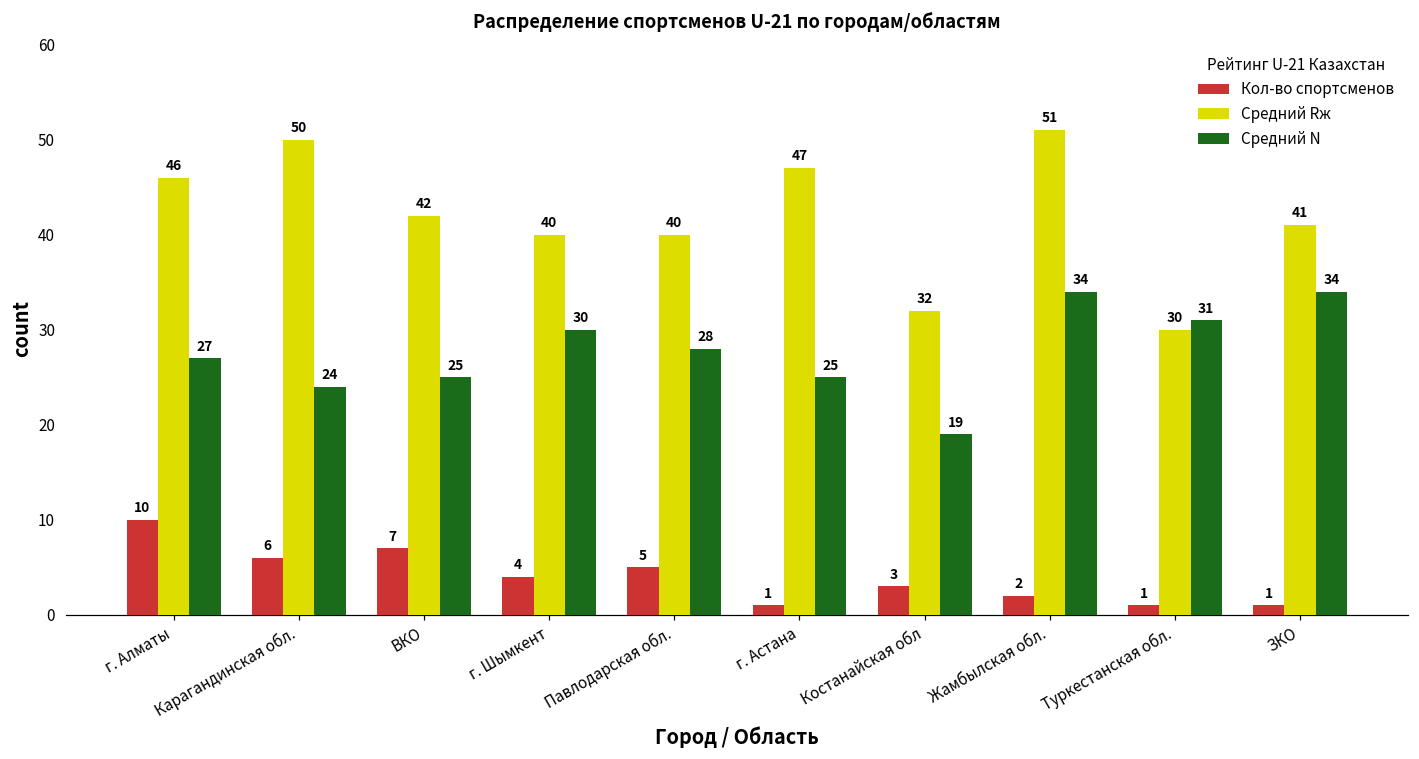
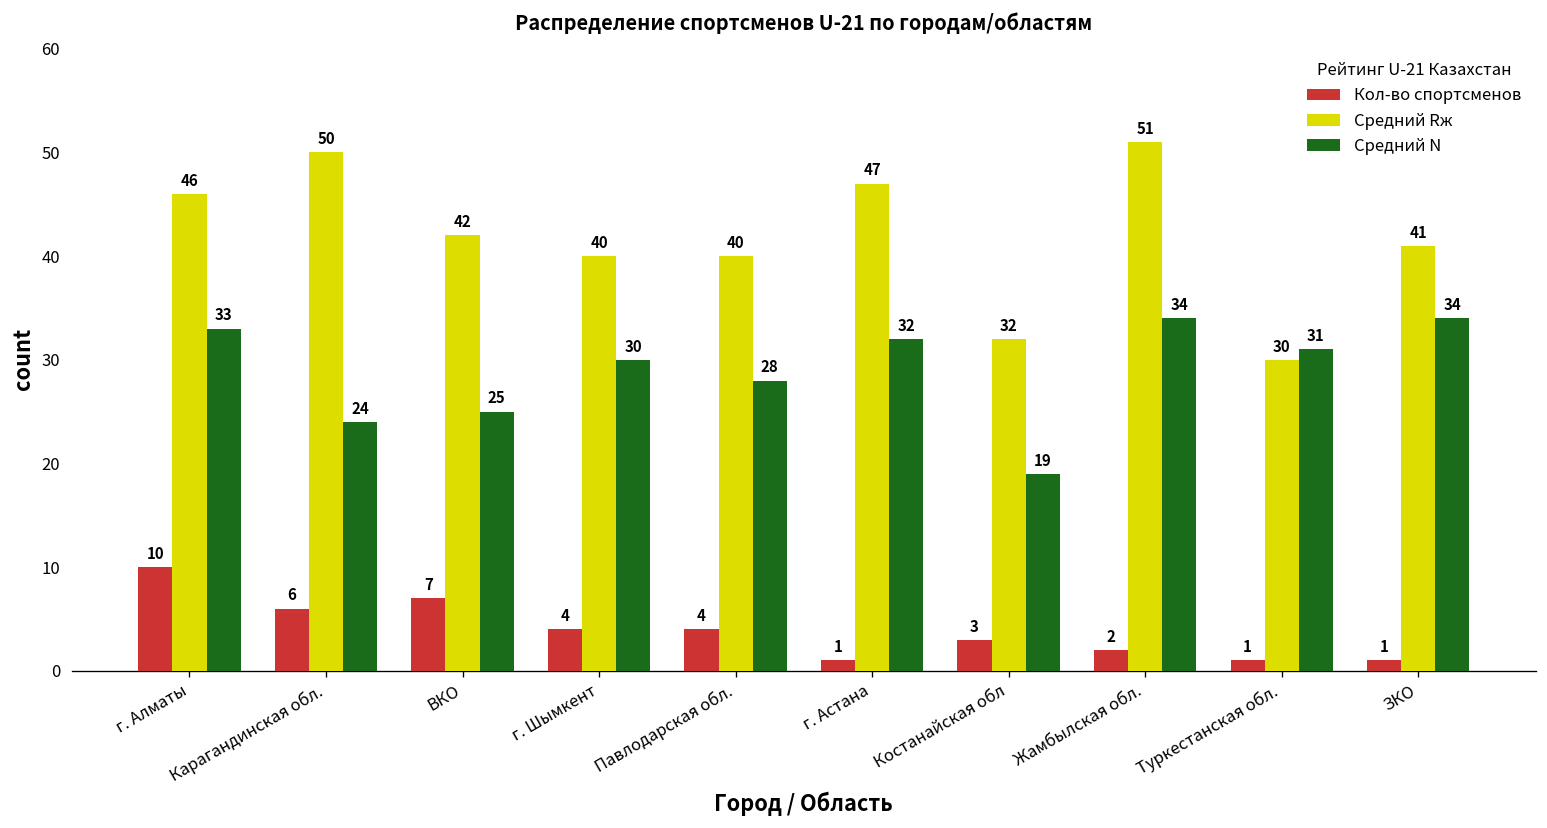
Средний N, г. Алматы: 27 -> 33
Кол-во спортсменов, Павлодарская обл.: 5 -> 4
Средний N, г. Астана: 25 -> 32
